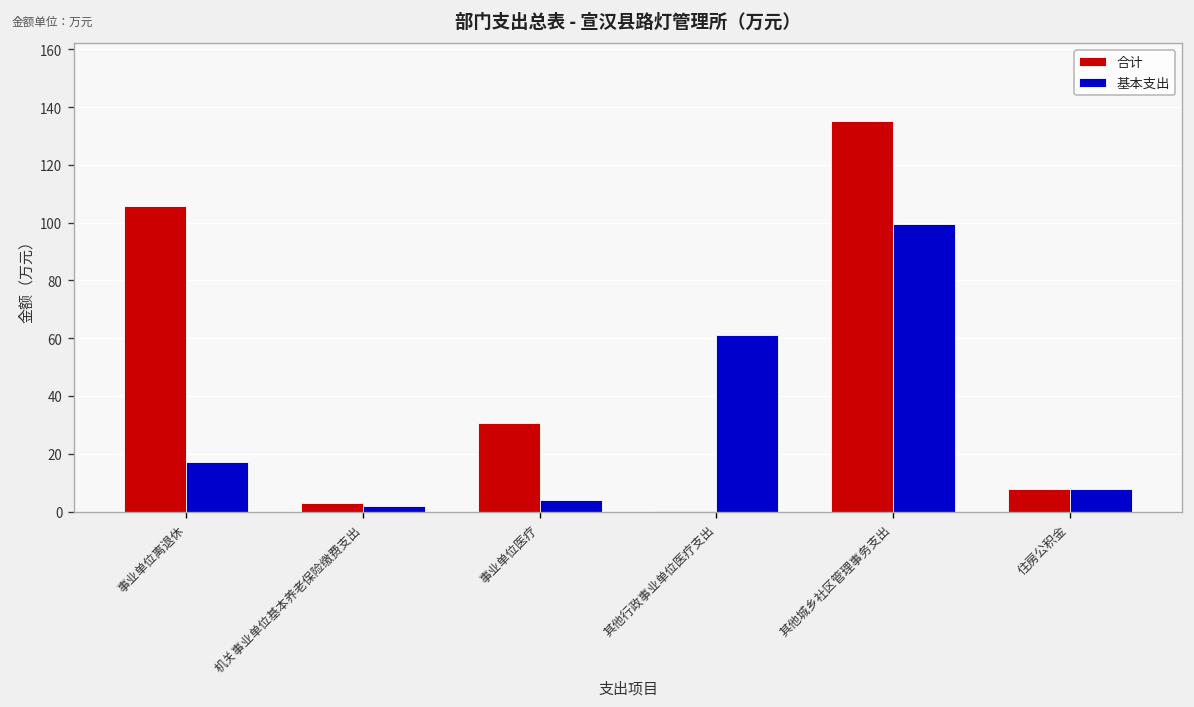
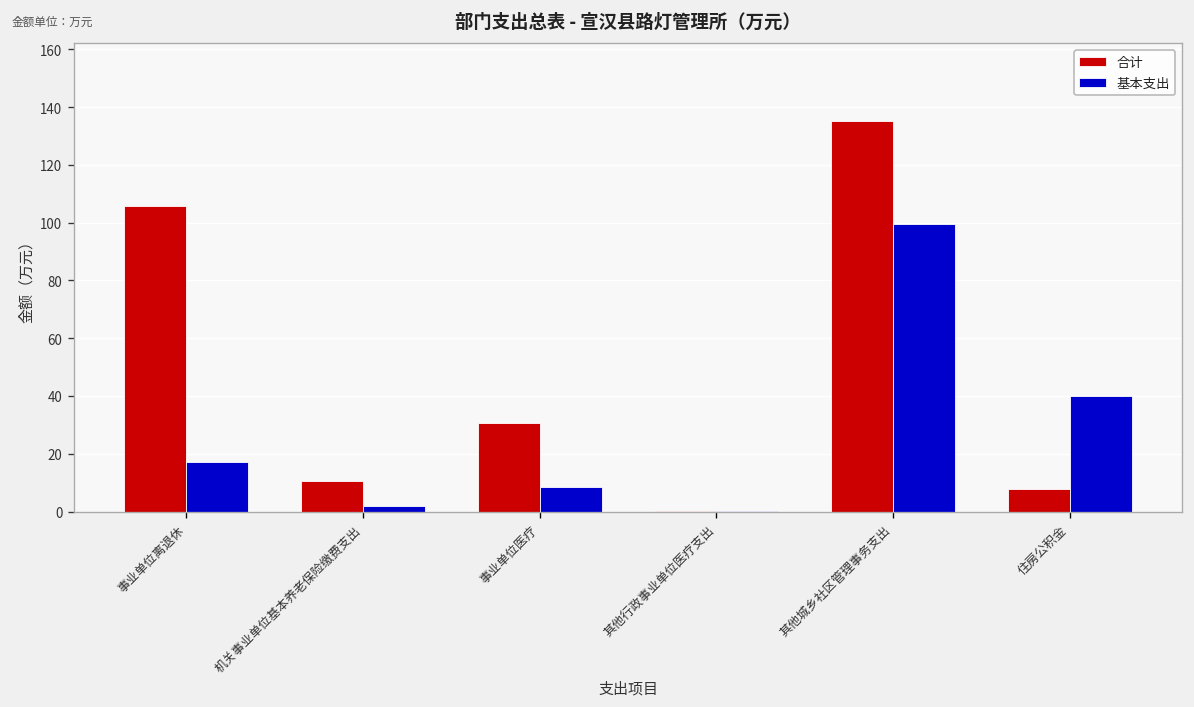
合计, 机关事业单位基本养老保险缴费支出: 3 -> 10
基本支出, 事业单位医疗: 4 -> 8
基本支出, 其他行政事业单位医疗支出: 61 -> 0
基本支出, 住房公积金: 8 -> 40
